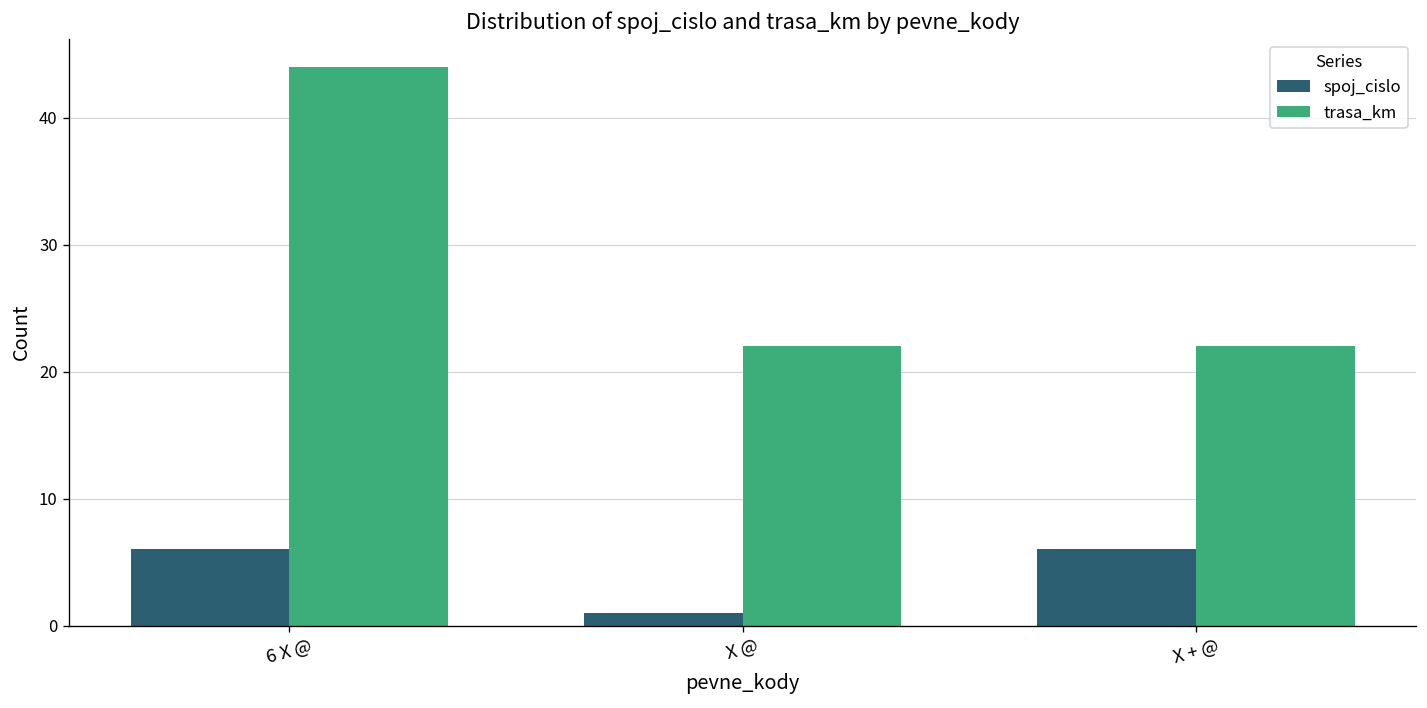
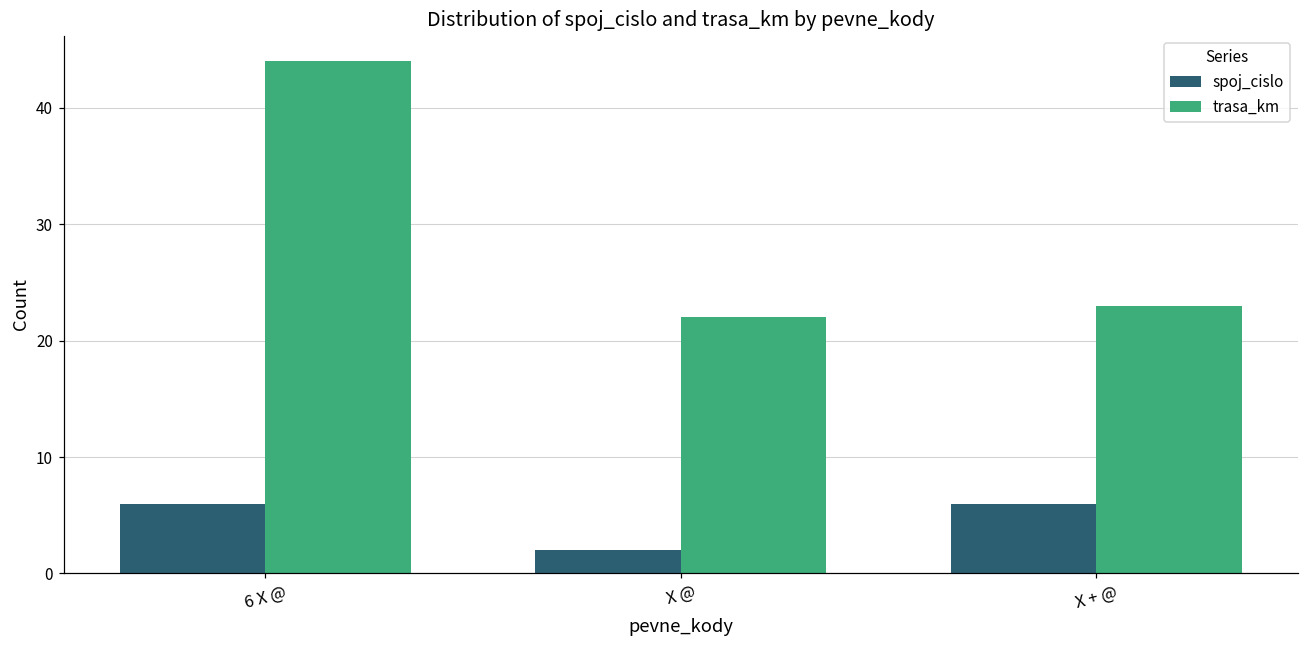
spoj_cislo, X @: 1 -> 2
trasa_km, X + @: 22 -> 23
